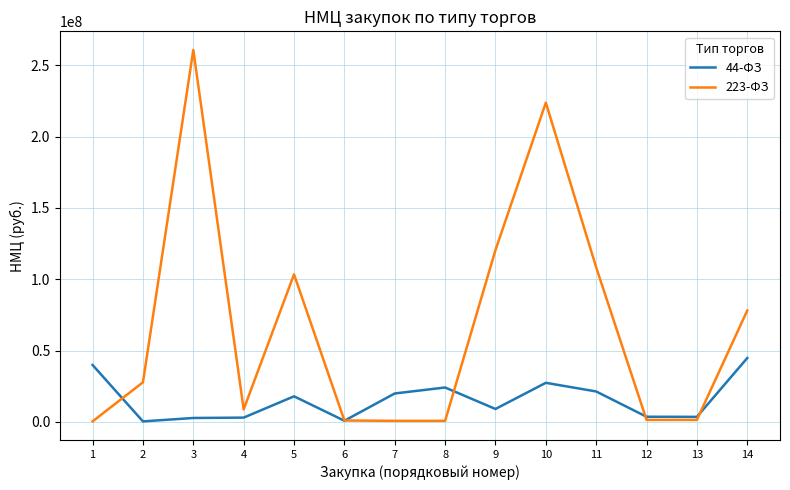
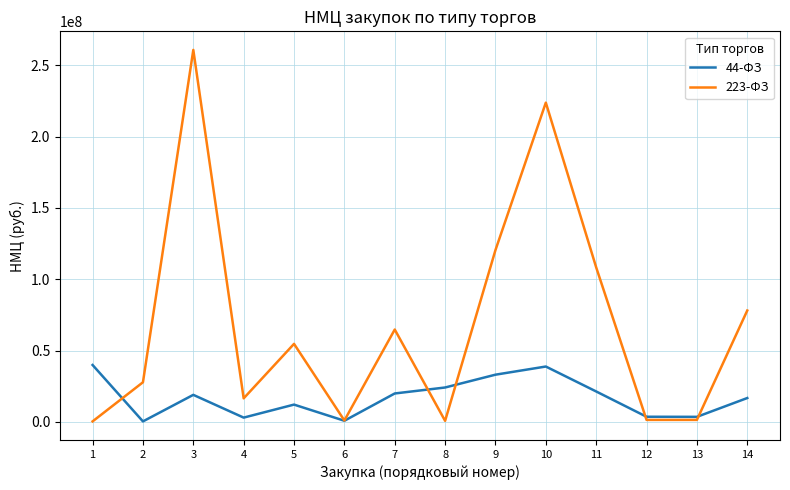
44-ФЗ, 3: 3000000 -> 19000000
223-ФЗ, 4: 9000000 -> 17000000
44-ФЗ, 5: 18000000 -> 12000000
223-ФЗ, 5: 103000000 -> 55000000
223-ФЗ, 7: 1000000 -> 65000000
44-ФЗ, 9: 9000000 -> 33000000
44-ФЗ, 10: 27000000 -> 39000000
44-ФЗ, 14: 45000000 -> 17000000
